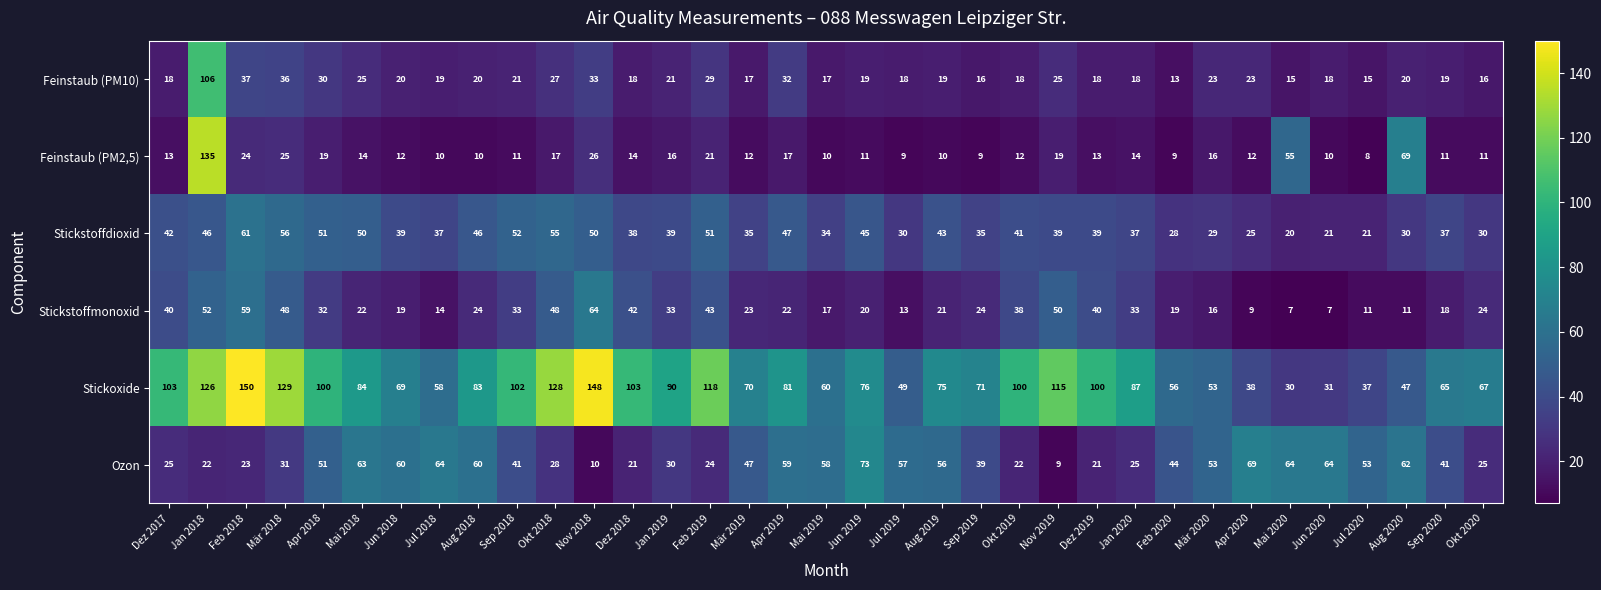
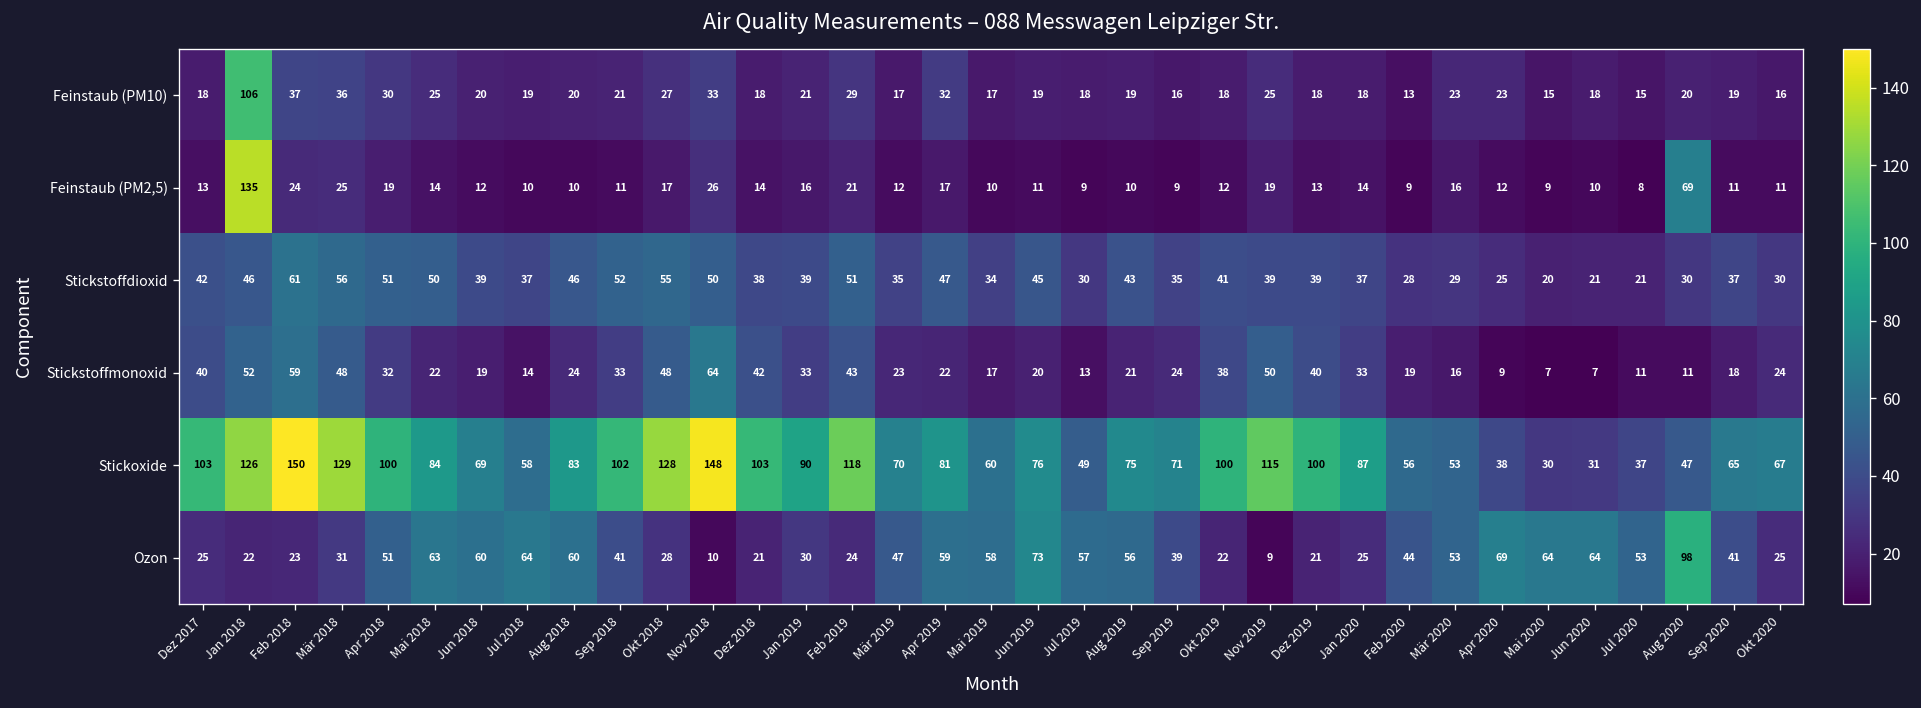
Feinstaub (PM2,5), Mai 2020: 55 -> 9
Ozon, Aug 2020: 62 -> 98
